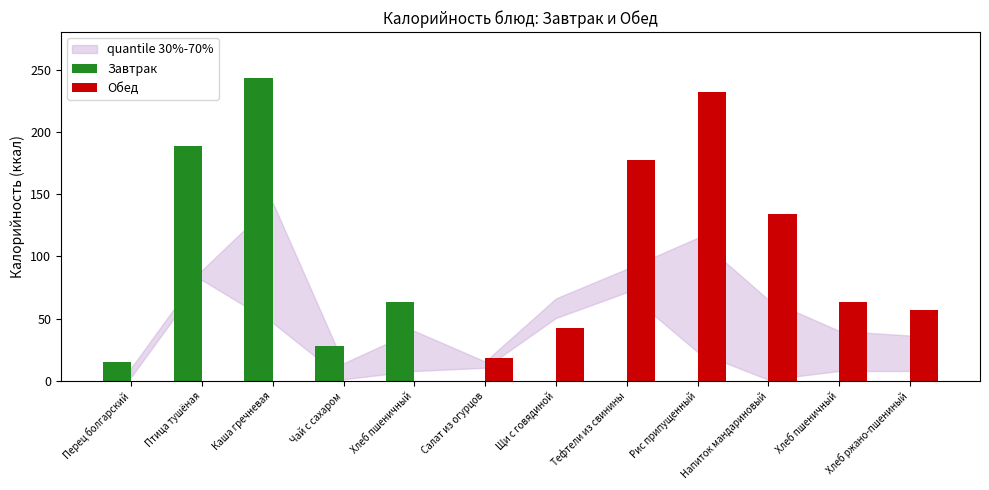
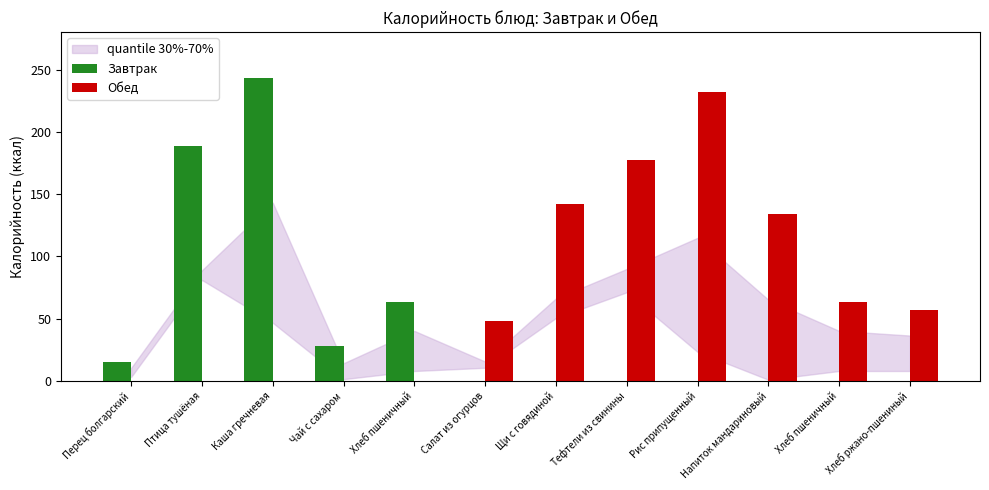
Обед, Салат из огурцов: 18 -> 48
Обед, Щи с говядиной: 43 -> 142
